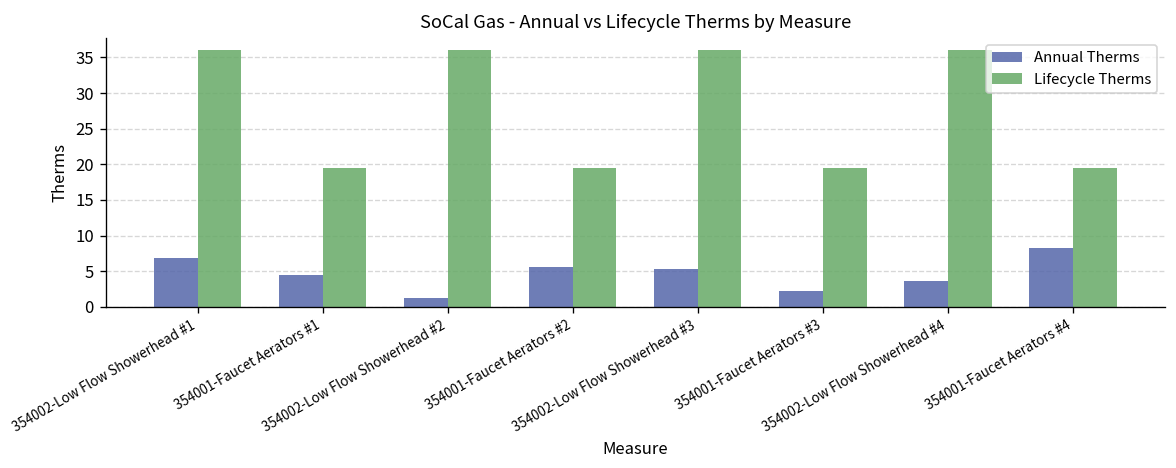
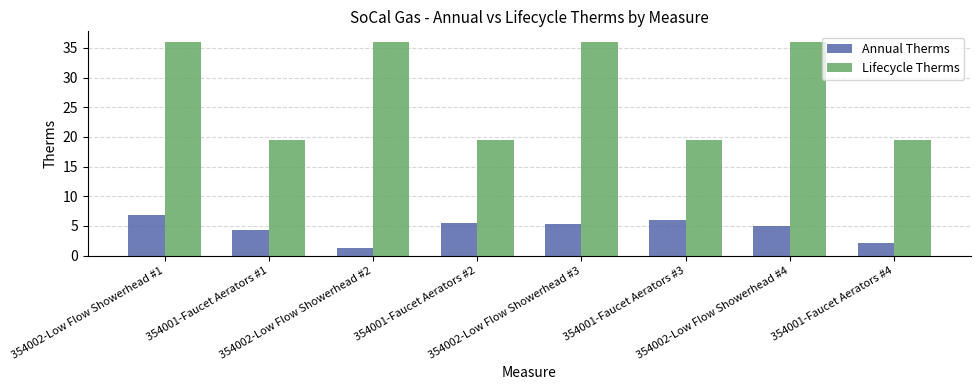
Annual Therms, 354001-Faucet Aerators #3: 2 -> 6
Annual Therms, 354002-Low Flow Showerhead #4: 4 -> 5
Annual Therms, 354001-Faucet Aerators #4: 8 -> 2
